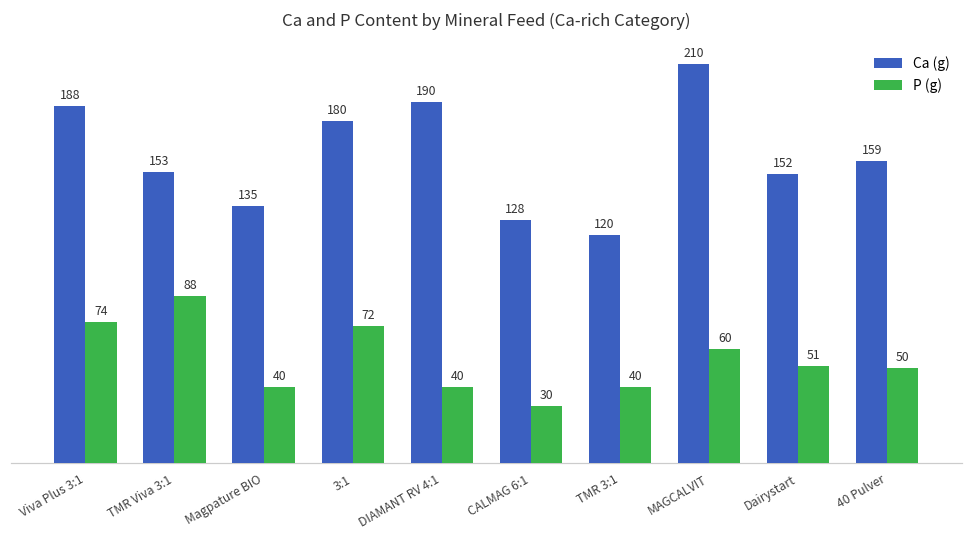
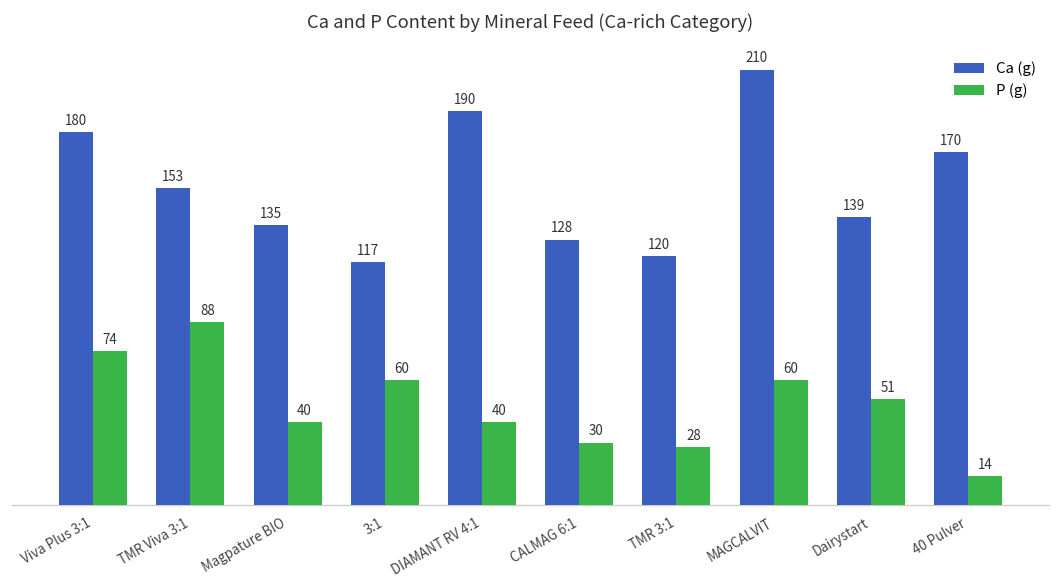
Ca (g), Viva Plus 3:1: 188 -> 180
Ca (g), 3:1: 180 -> 117
P (g), 3:1: 72 -> 60
P (g), TMR 3:1: 40 -> 28
Ca (g), Dairystart: 152 -> 139
Ca (g), 40 Pulver: 159 -> 170
P (g), 40 Pulver: 50 -> 14
